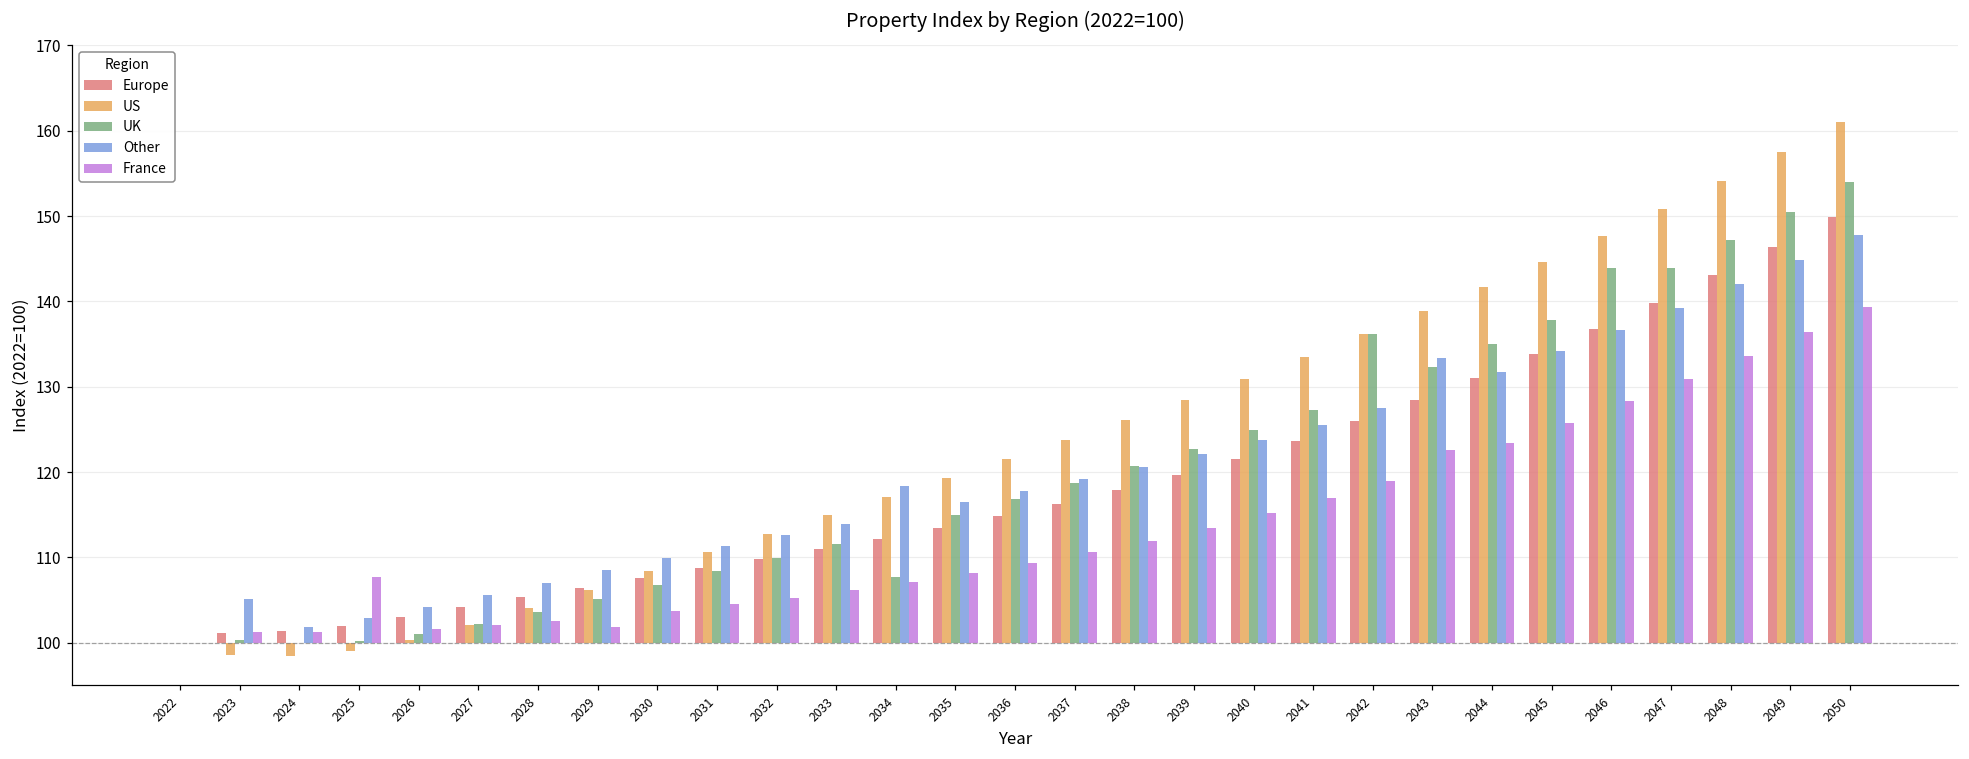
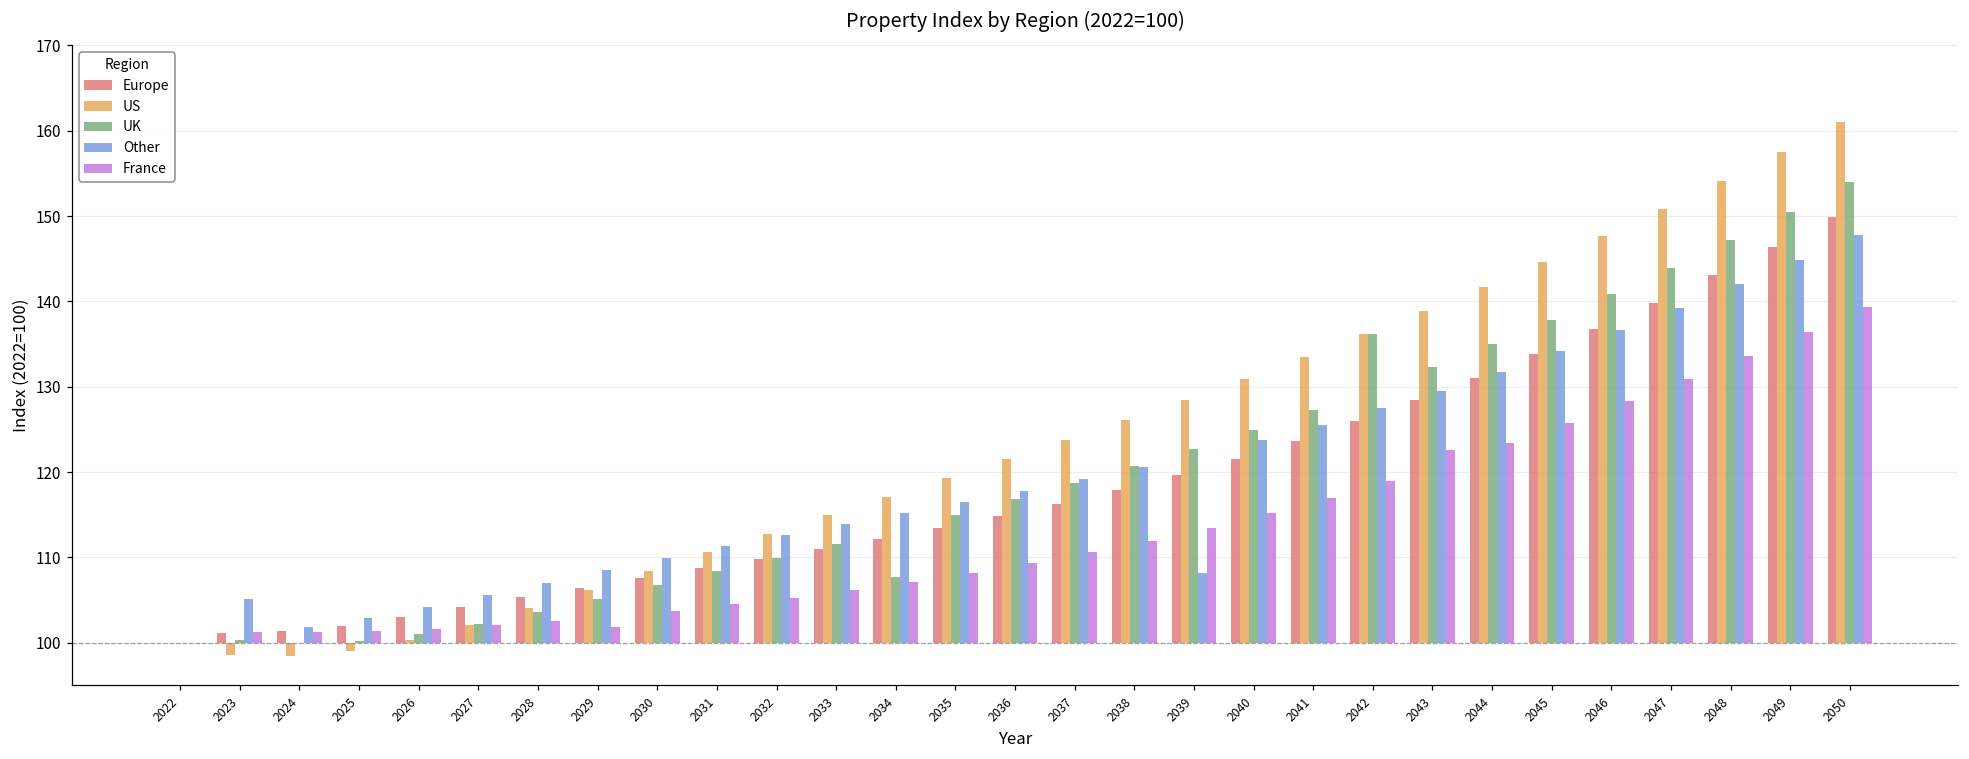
France, 2025: 108 -> 101
Other, 2034: 118 -> 115
Other, 2039: 122 -> 108
Other, 2043: 133 -> 130
UK, 2046: 144 -> 141
